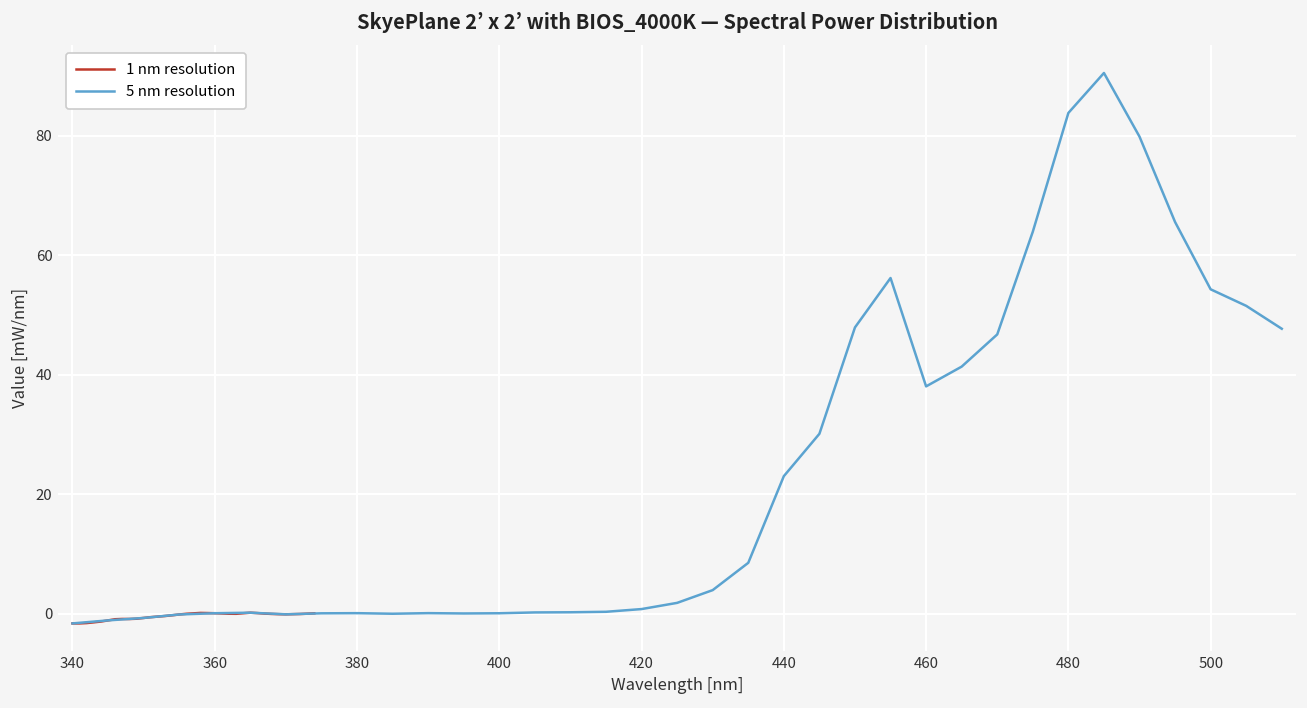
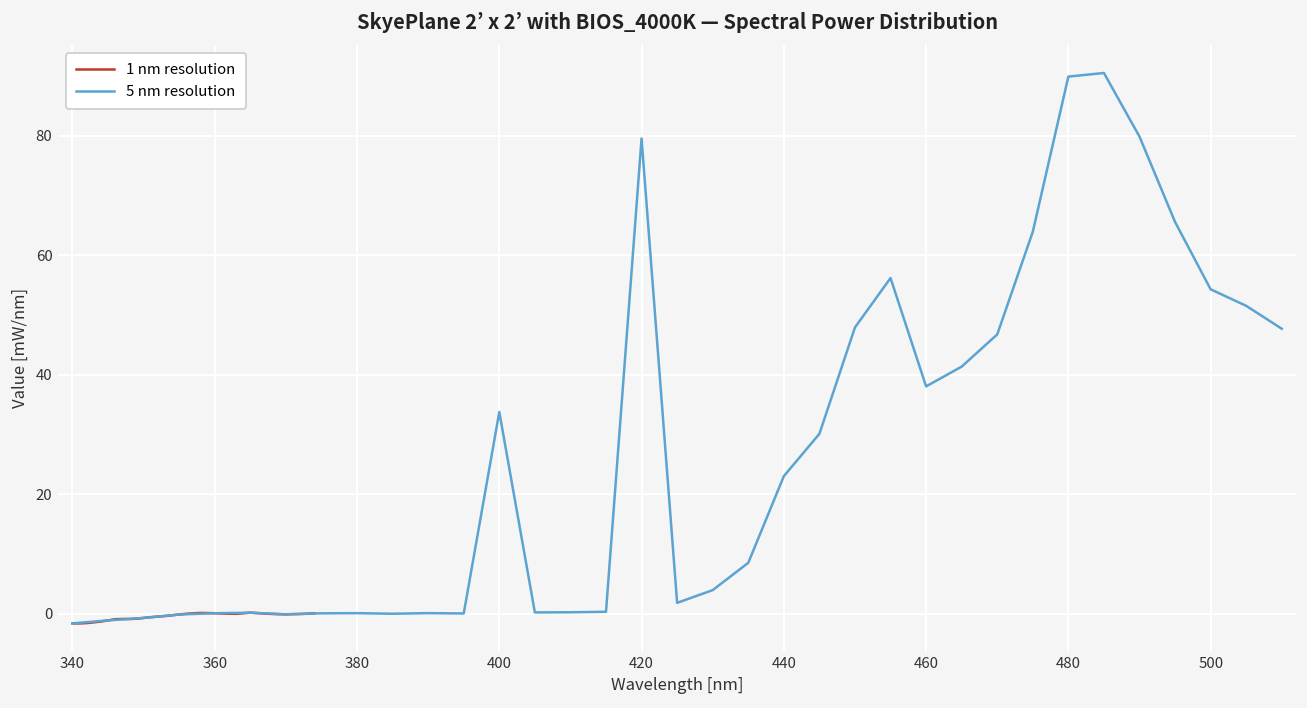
5 nm resolution, 400: 0 -> 34
5 nm resolution, 420: 1 -> 80
5 nm resolution, 480: 84 -> 90
